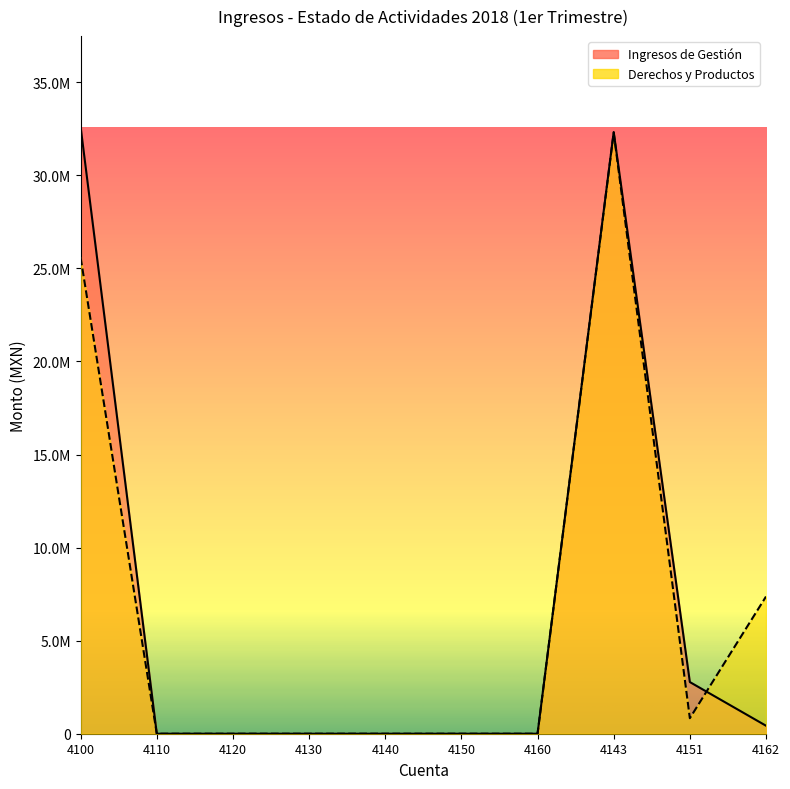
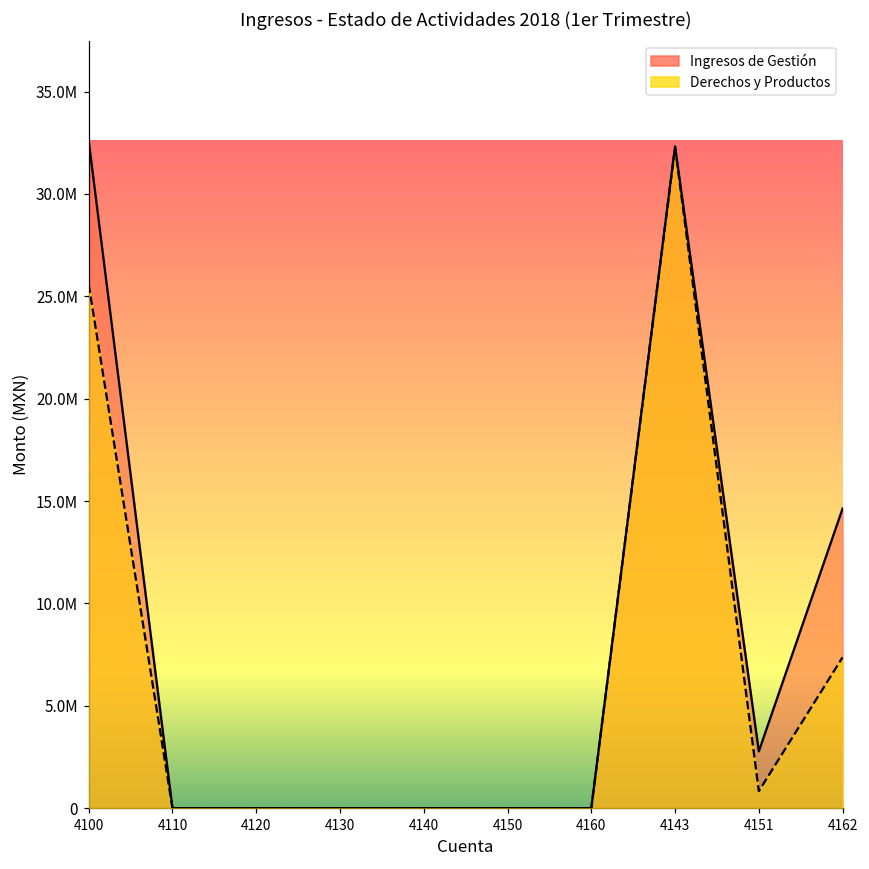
Ingresos de Gestión, 4162: 400000 -> 14600000
